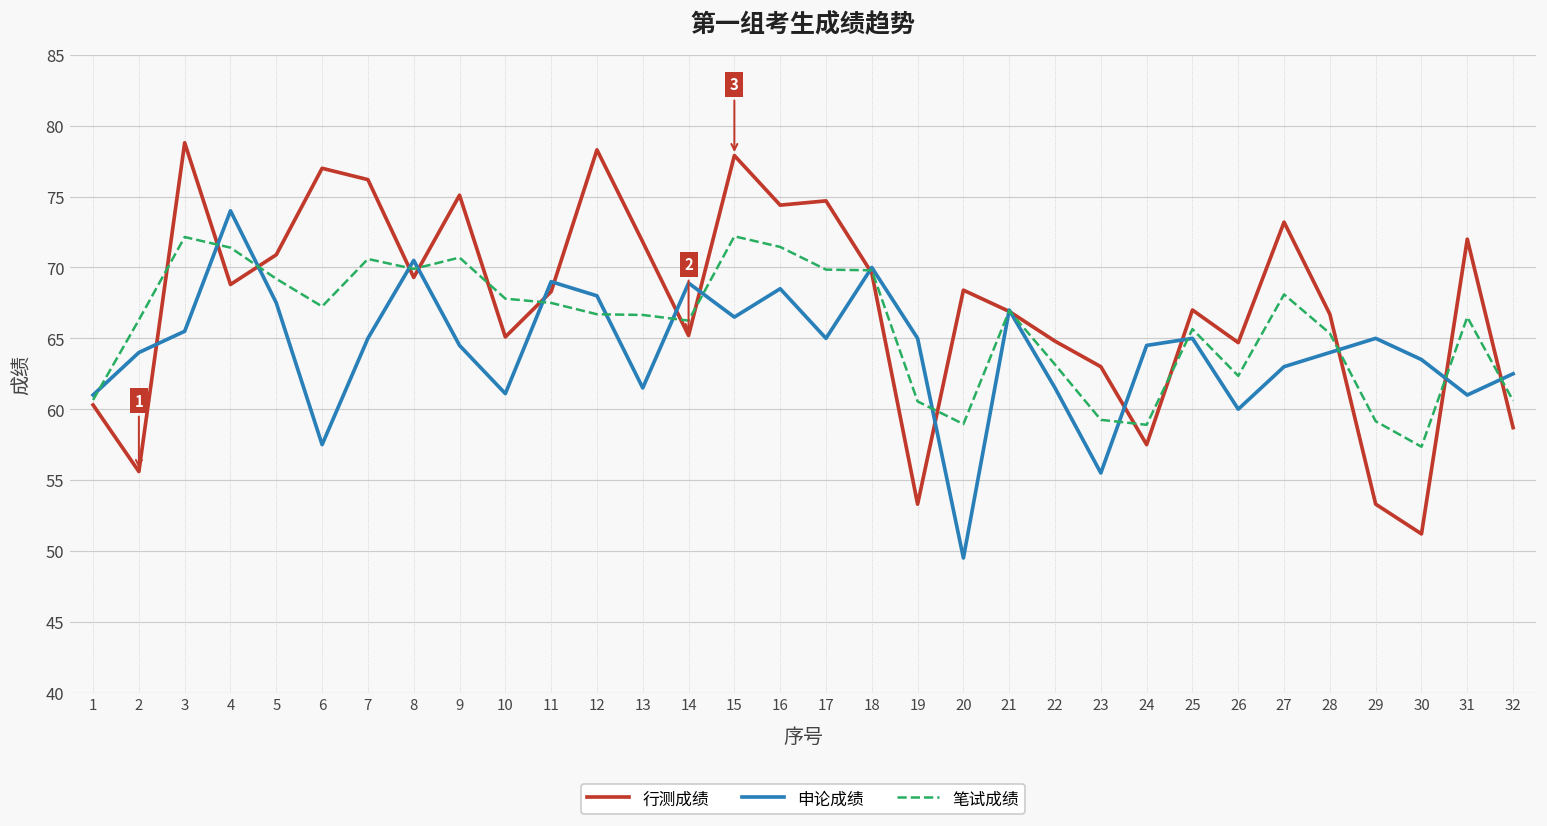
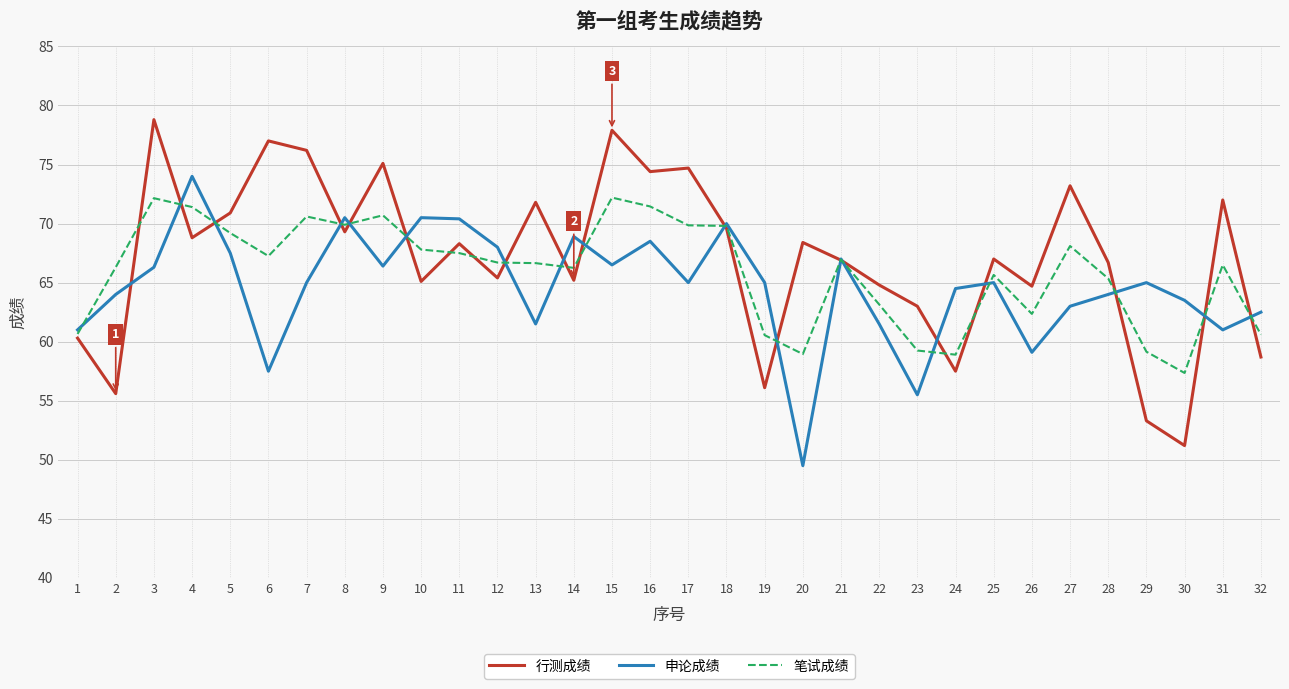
申论成绩, 3: 65.5 -> 66.3
申论成绩, 9: 64.5 -> 66.4
申论成绩, 10: 61.1 -> 70.5
申论成绩, 11: 69.0 -> 70.4
行测成绩, 12: 78.3 -> 65.4
行测成绩, 19: 53.3 -> 56.1
申论成绩, 26: 60.0 -> 59.1
